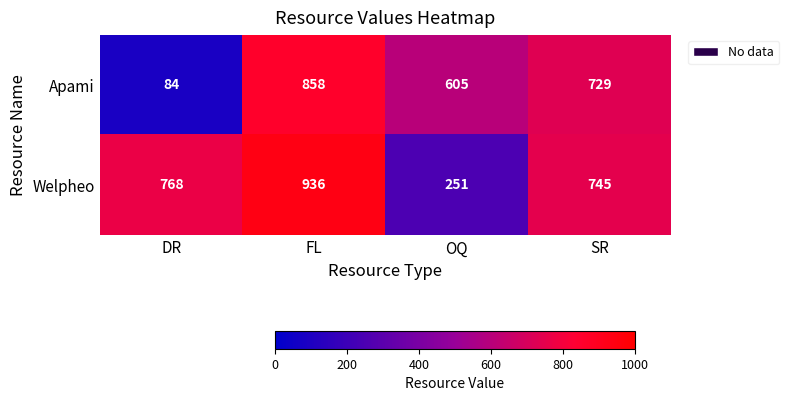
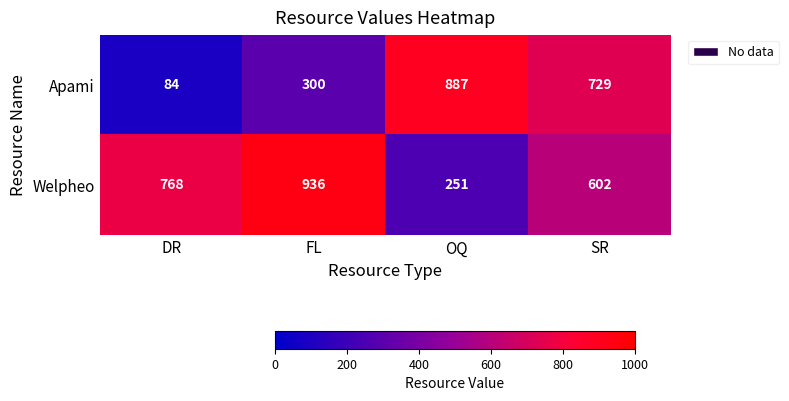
Apami, FL: 858 -> 300
Apami, OQ: 605 -> 887
Welpheo, SR: 745 -> 602
